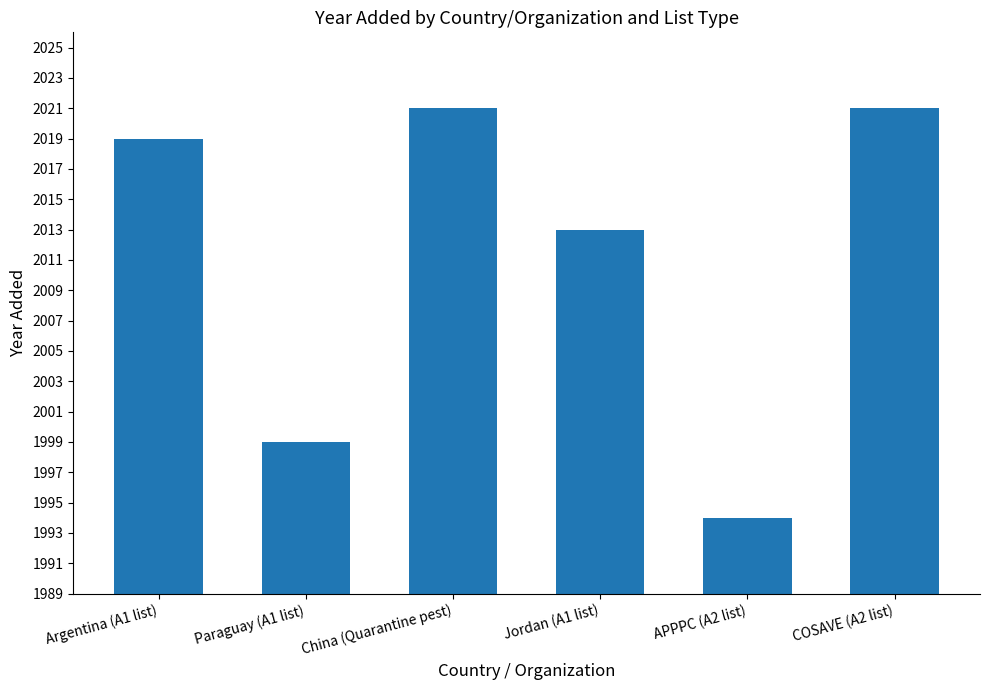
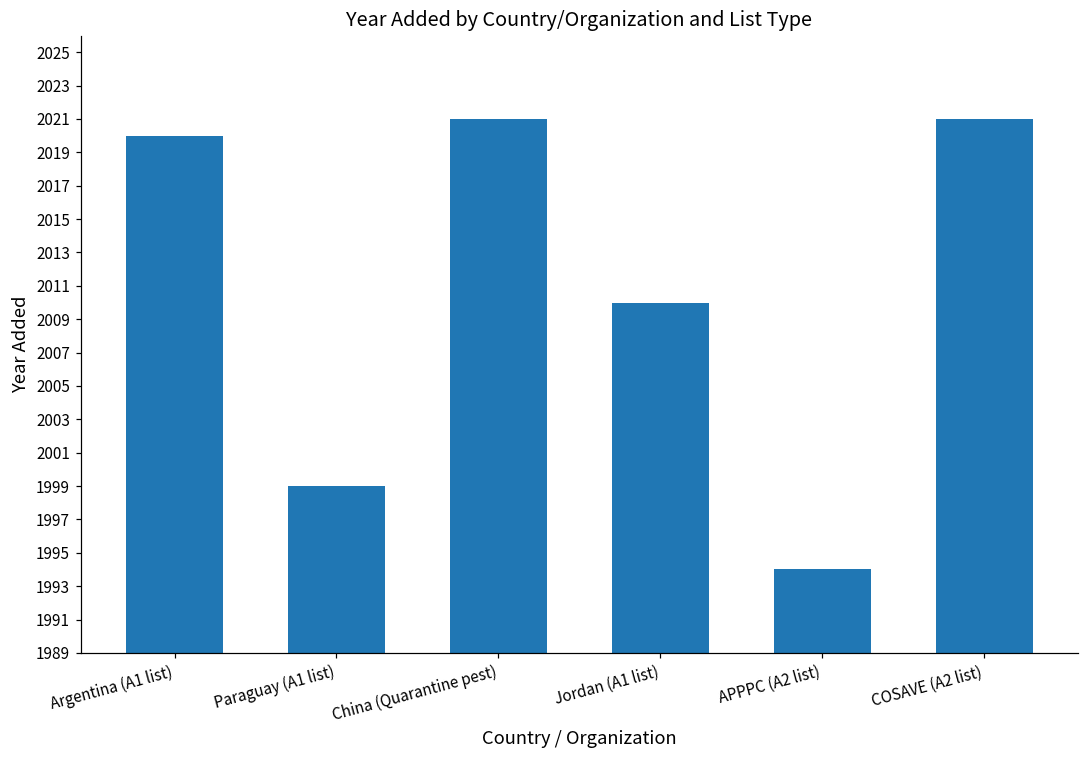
Argentina (A1 list): 2019 -> 2020
Jordan (A1 list): 2013 -> 2010
